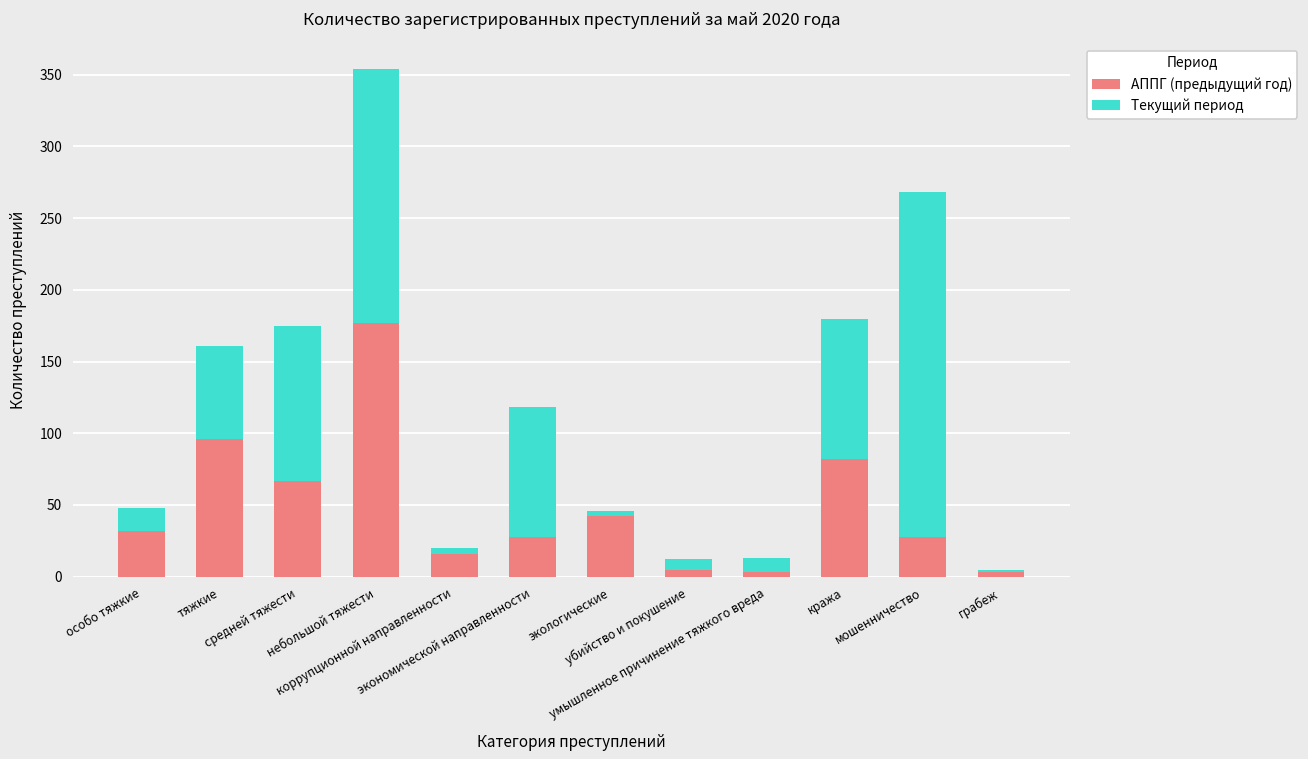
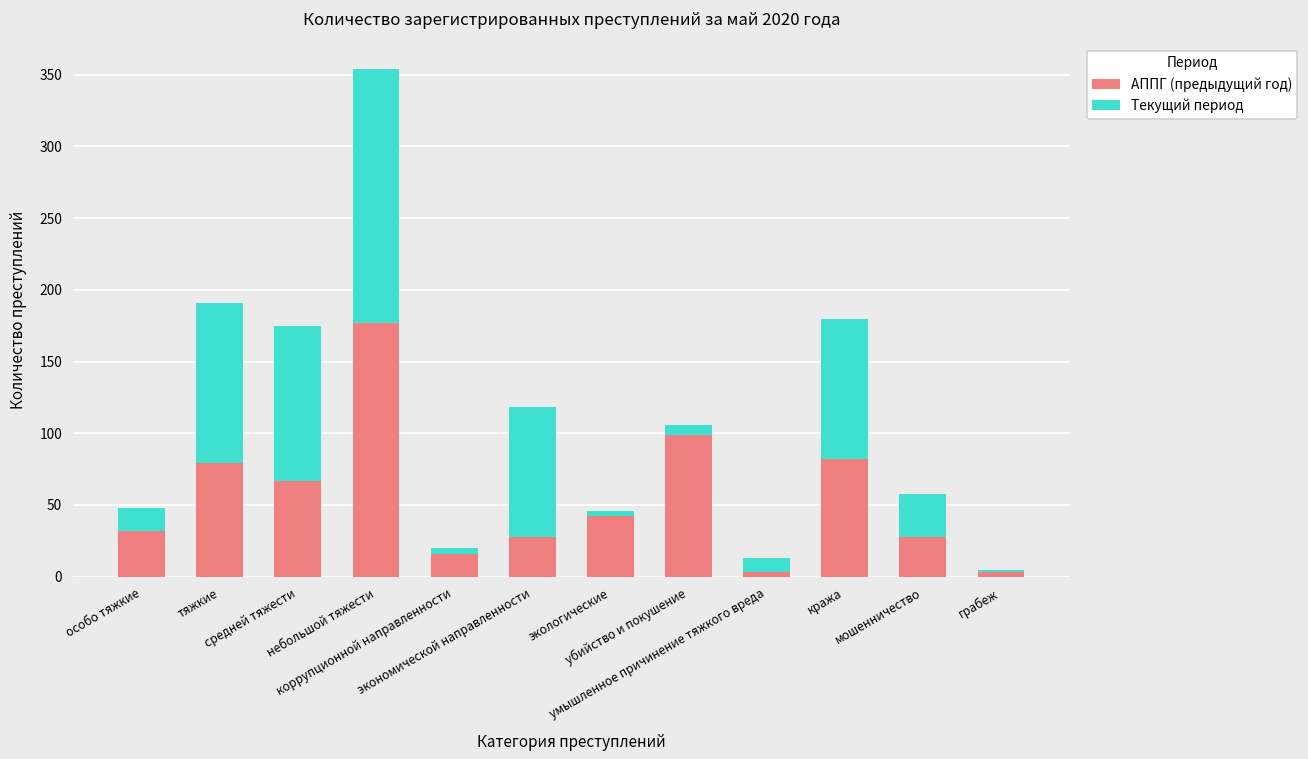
АППГ (предыдущий год), тяжкие: 96 -> 79
Текущий период, тяжкие: 65 -> 112
АППГ (предыдущий год), убийство и покушение: 5 -> 99
Текущий период, мошенничество: 240 -> 30
